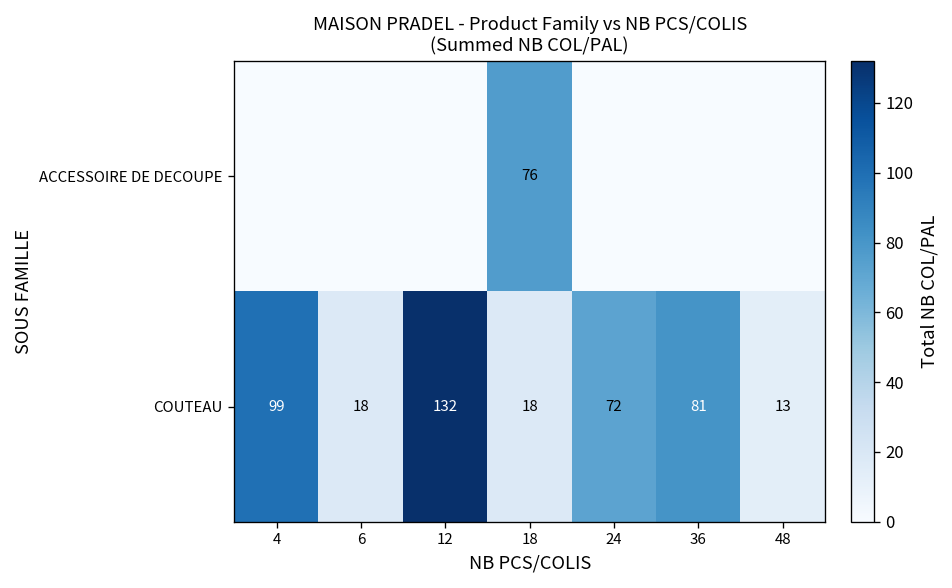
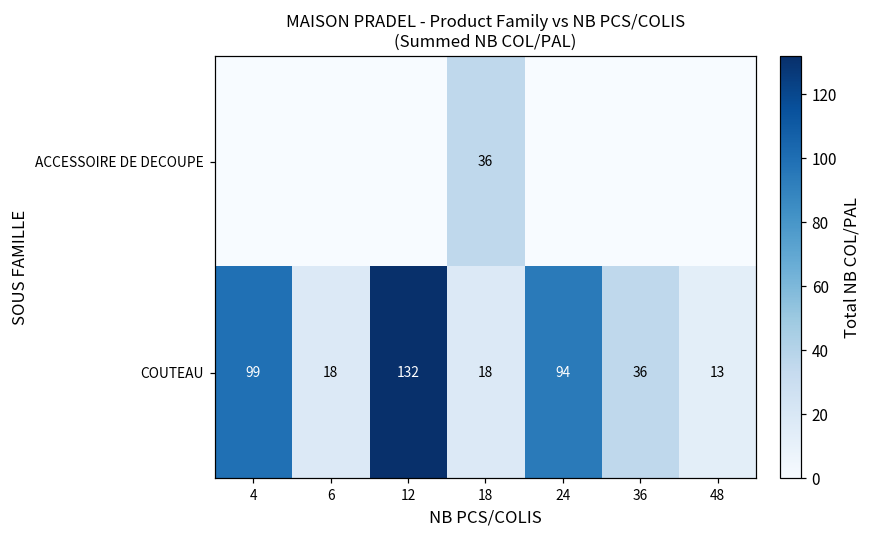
ACCESSOIRE DE DECOUPE, 18: 76 -> 36
COUTEAU, 24: 72 -> 94
COUTEAU, 36: 81 -> 36
